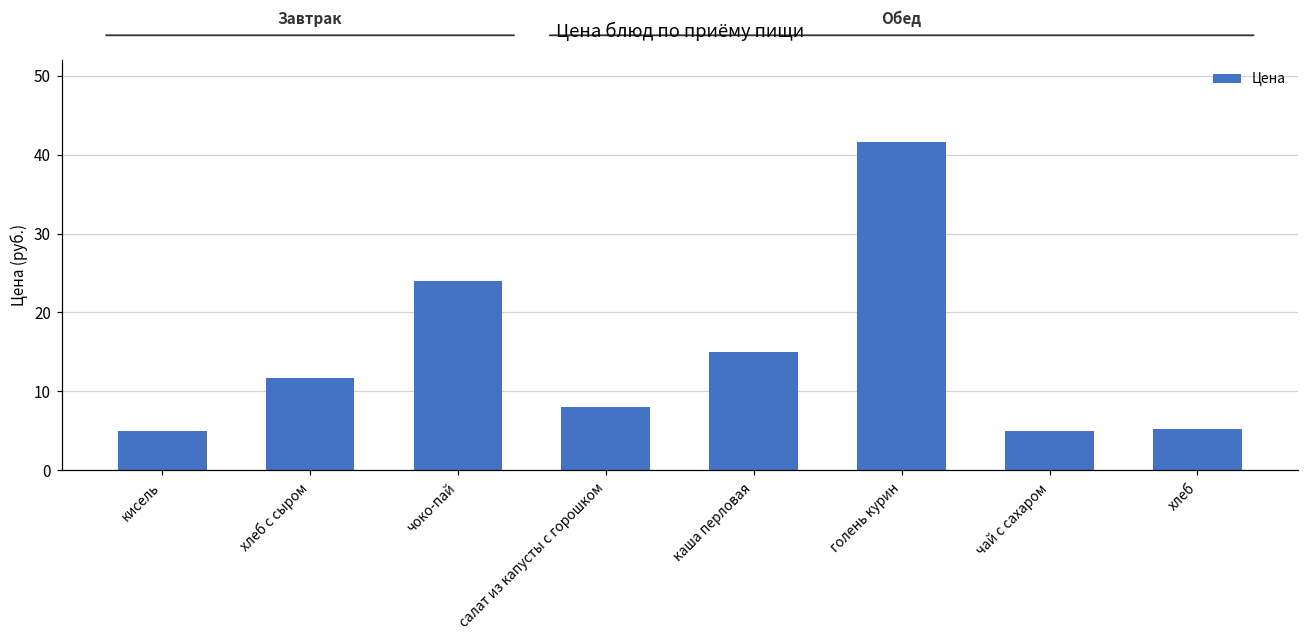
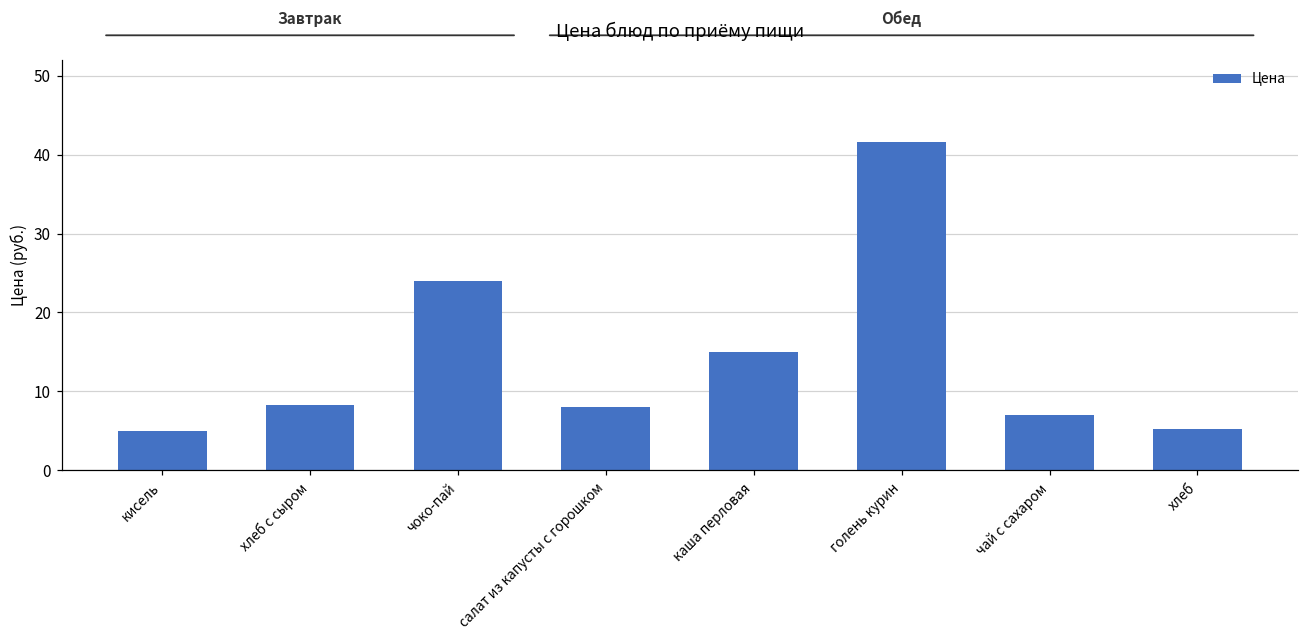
хлеб с сыром: 12 -> 8
чай с сахаром: 5 -> 7
